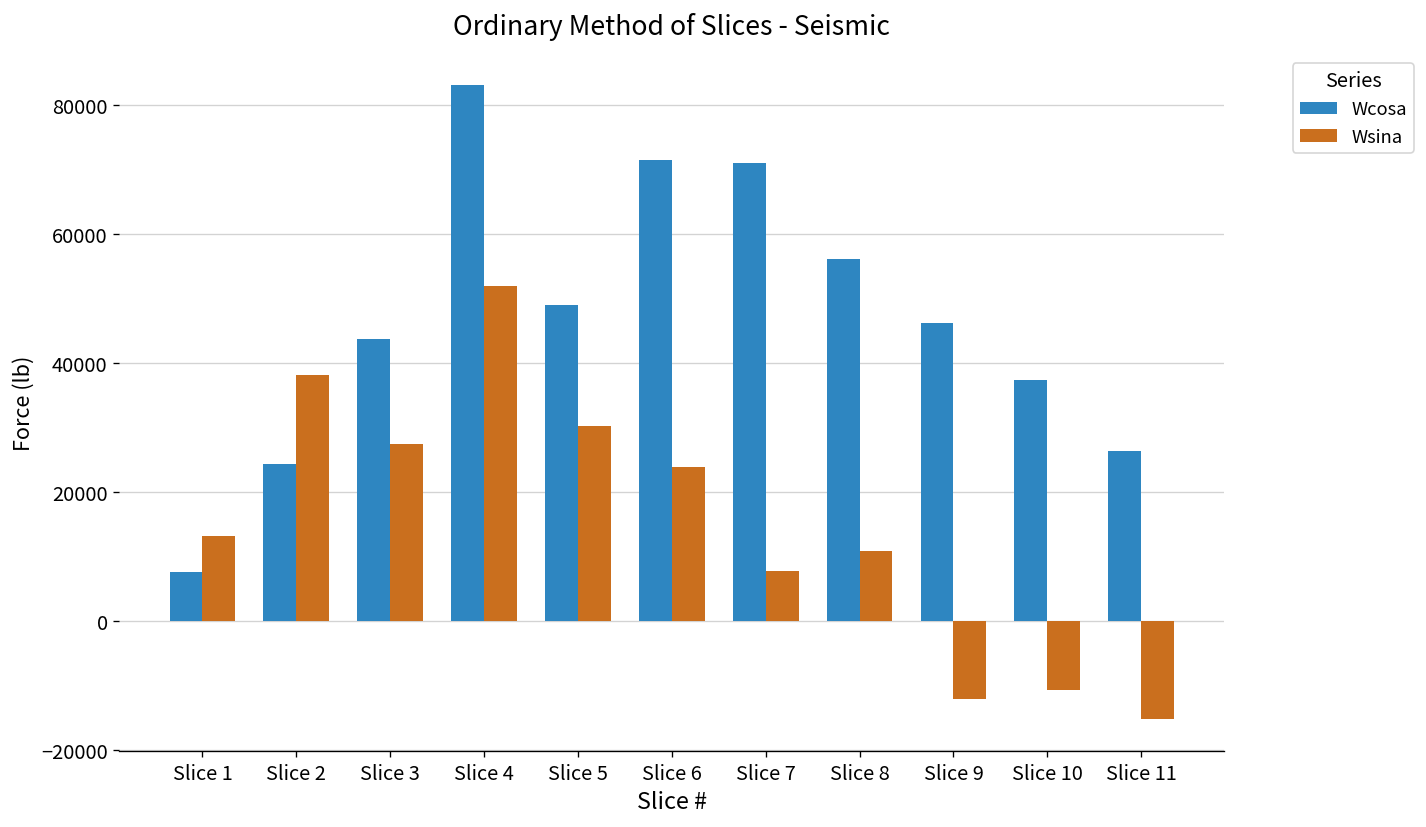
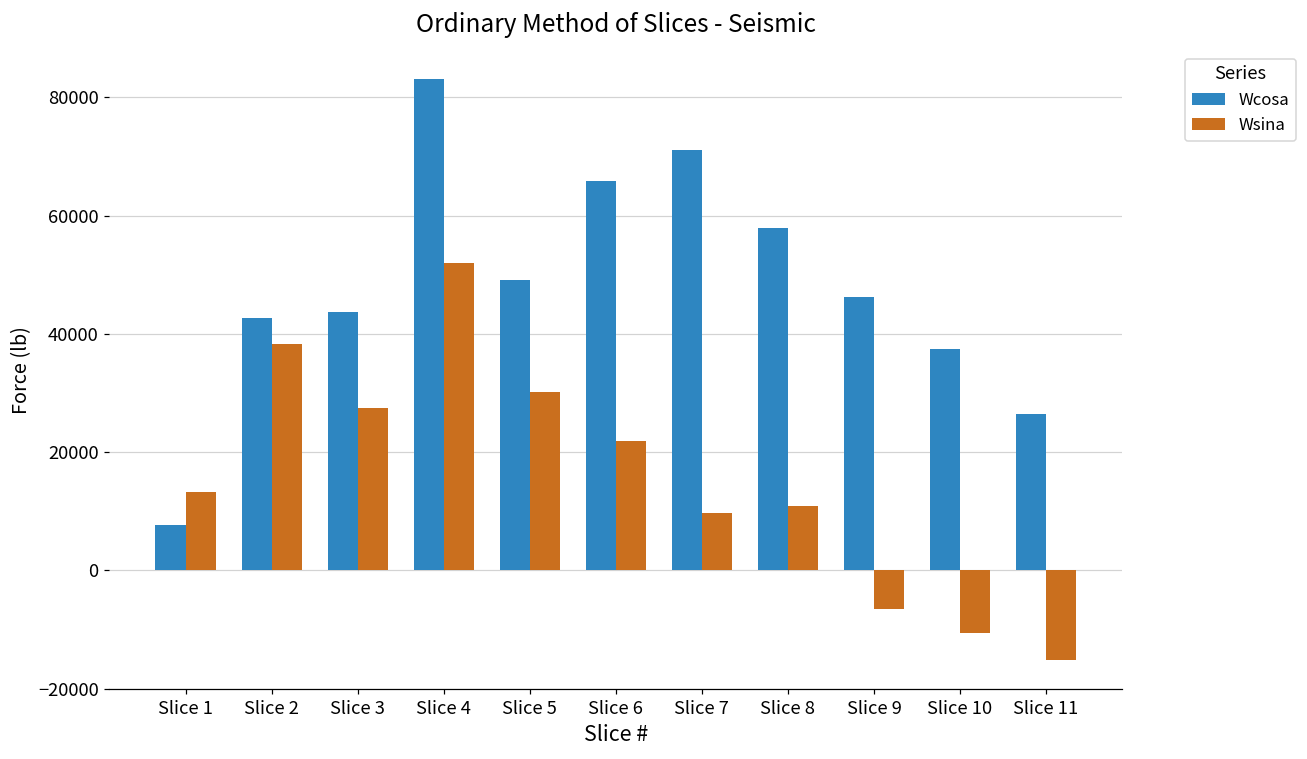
Wcosa, Slice 2: 24000 -> 43000
Wcosa, Slice 6: 72000 -> 66000
Wsina, Slice 6: 24000 -> 22000
Wsina, Slice 7: 8000 -> 10000
Wcosa, Slice 8: 56000 -> 58000
Wsina, Slice 9: -12000 -> -7000
